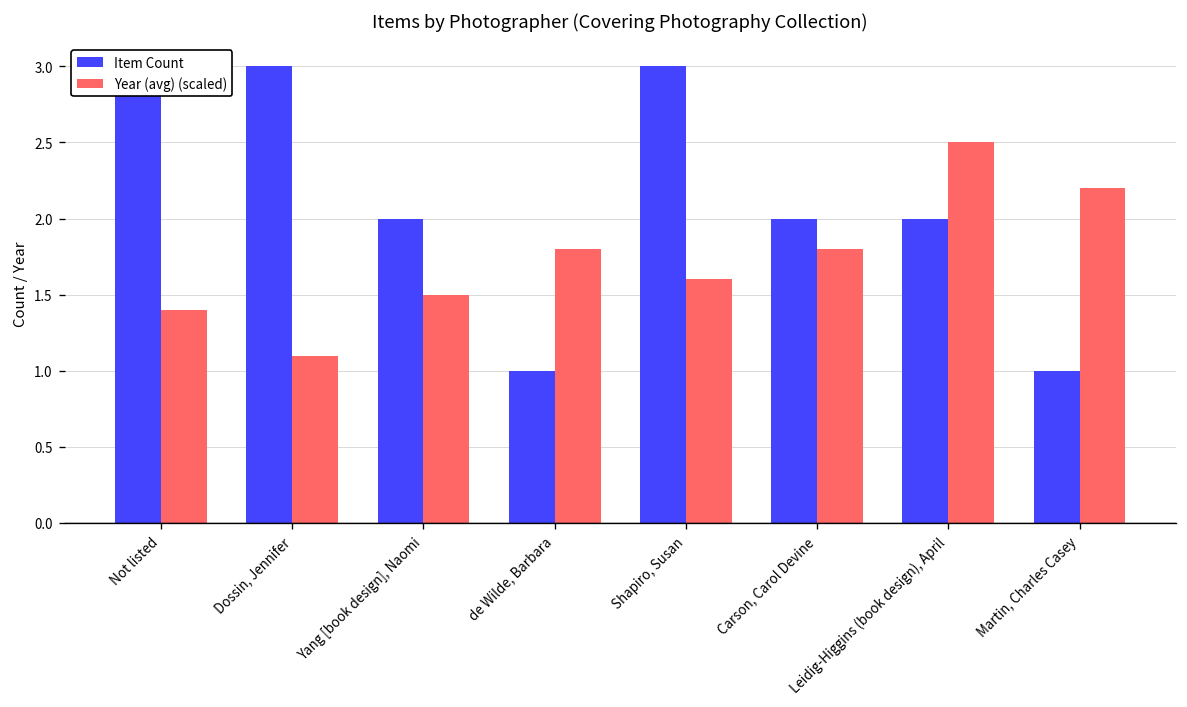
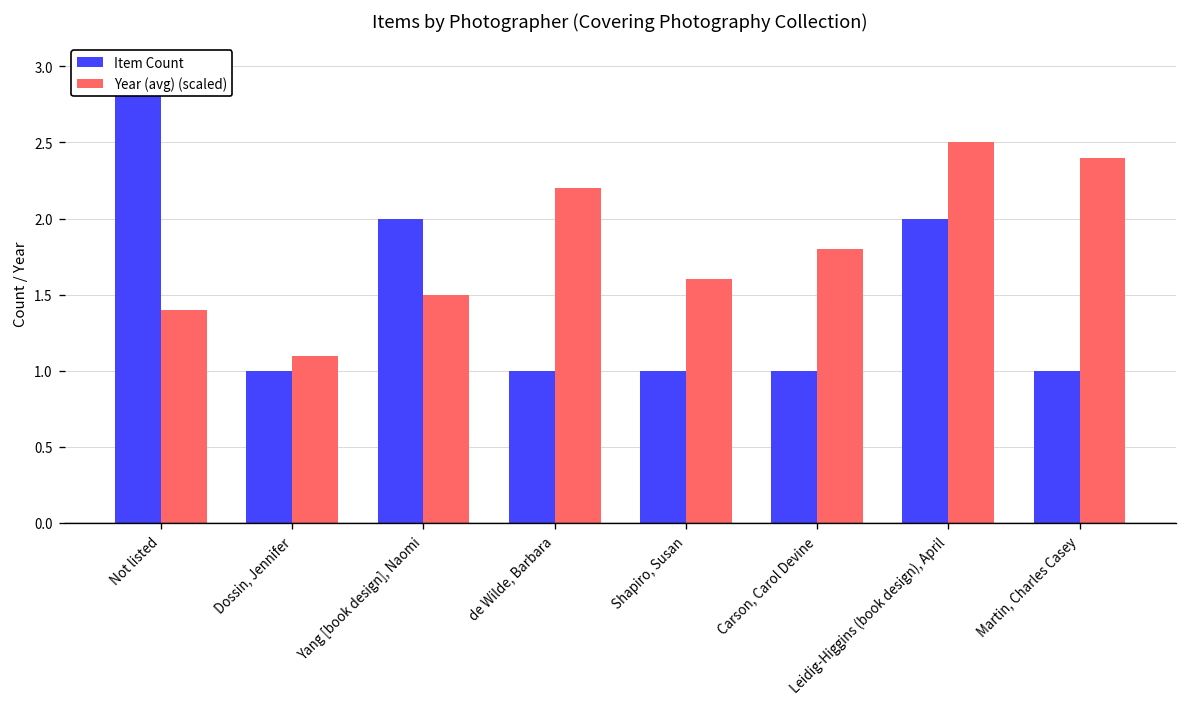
Item Count, Dossin, Jennifer: 3 -> 1
Year (avg) (scaled), de Wilde, Barbara: 1.80 -> 2.20
Item Count, Shapiro, Susan: 3 -> 1
Item Count, Carson, Carol Devine: 2 -> 1
Year (avg) (scaled), Martin, Charles Casey: 2.20 -> 2.40
